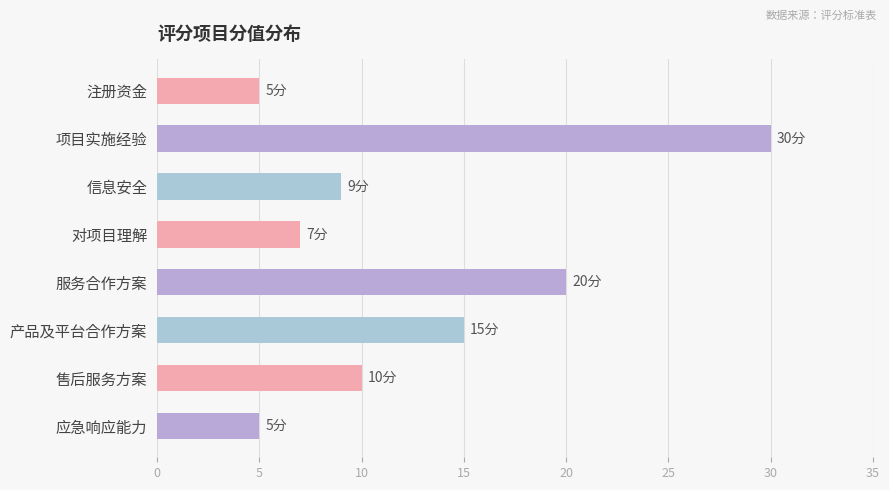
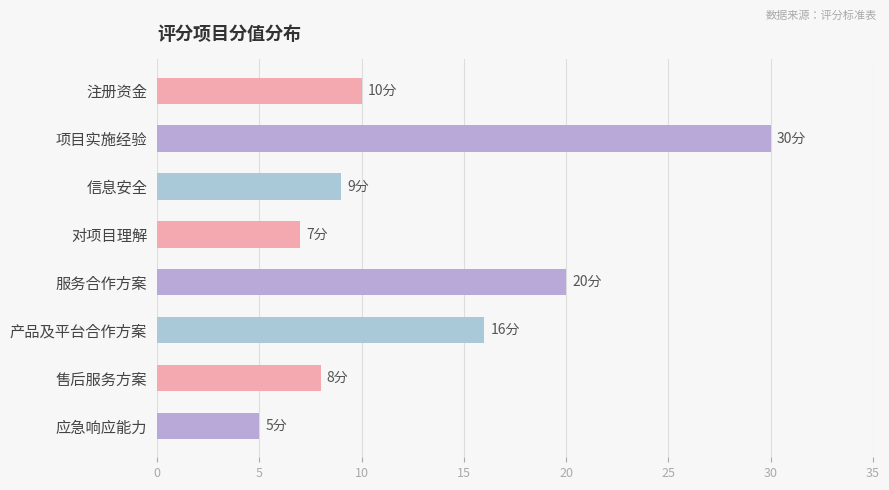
注册资金: 5分 -> 10分
产品及平台合作方案: 15分 -> 16分
售后服务方案: 10分 -> 8分
